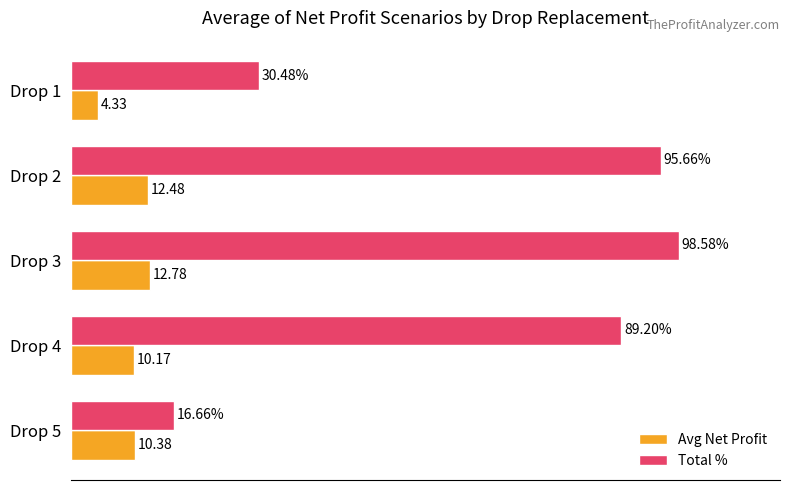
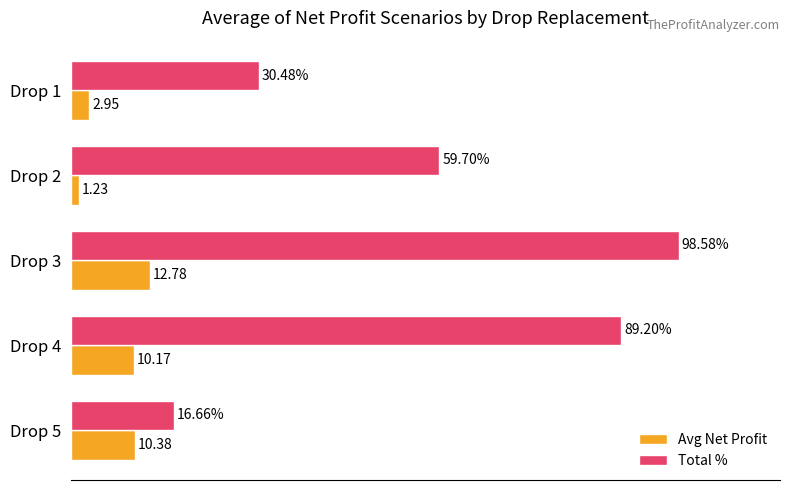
Avg Net Profit, Drop 1: 4.33 -> 2.95
Total %, Drop 2: 95.66% -> 59.70%
Avg Net Profit, Drop 2: 12.48 -> 1.23
